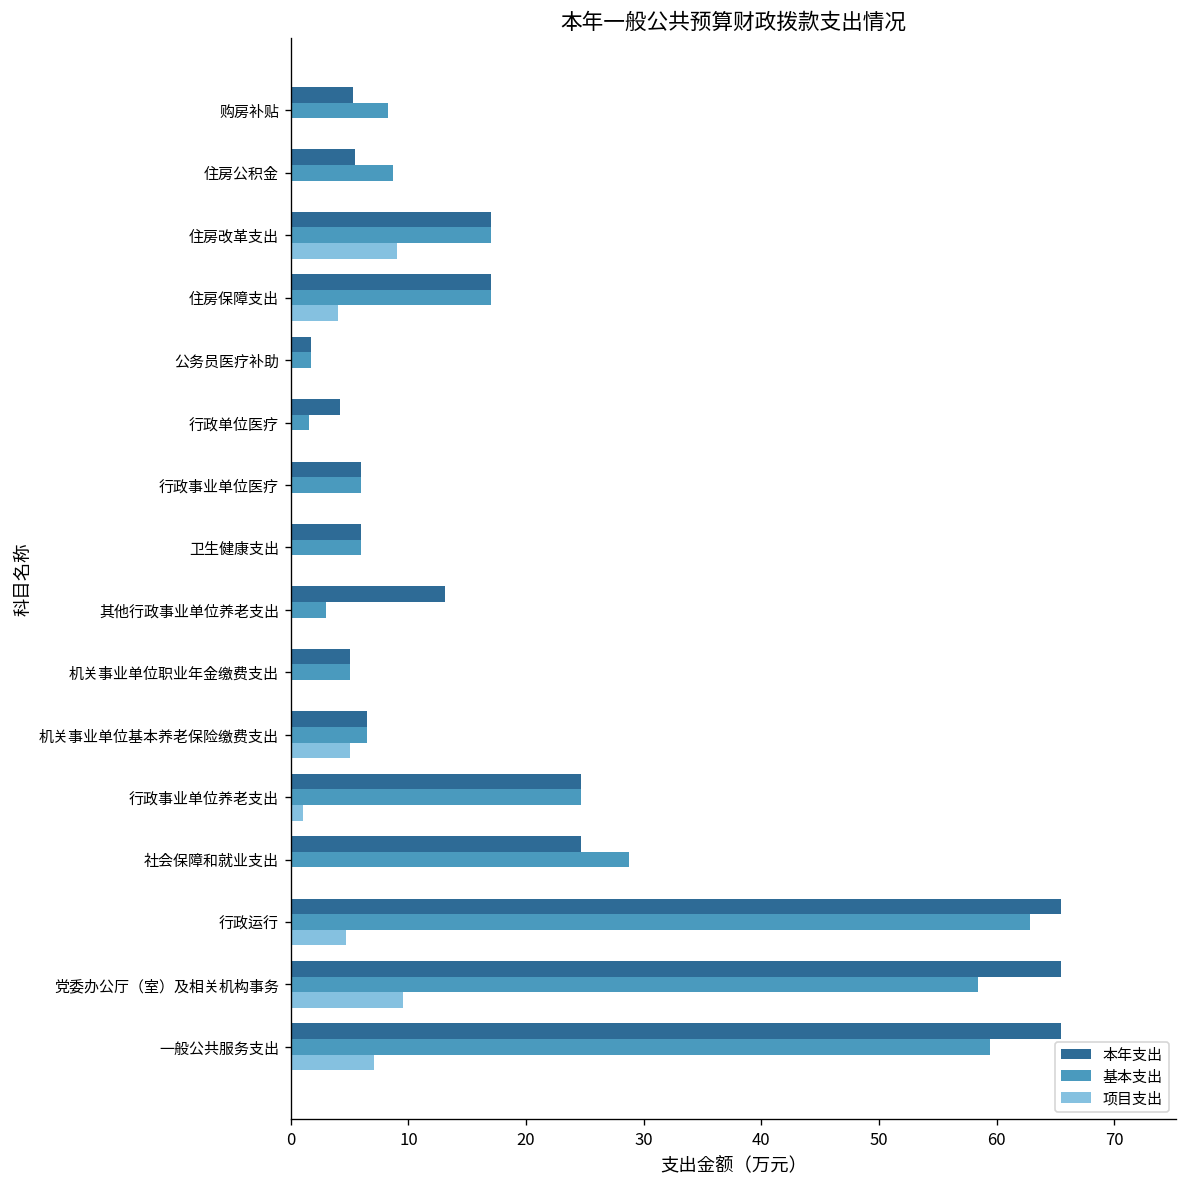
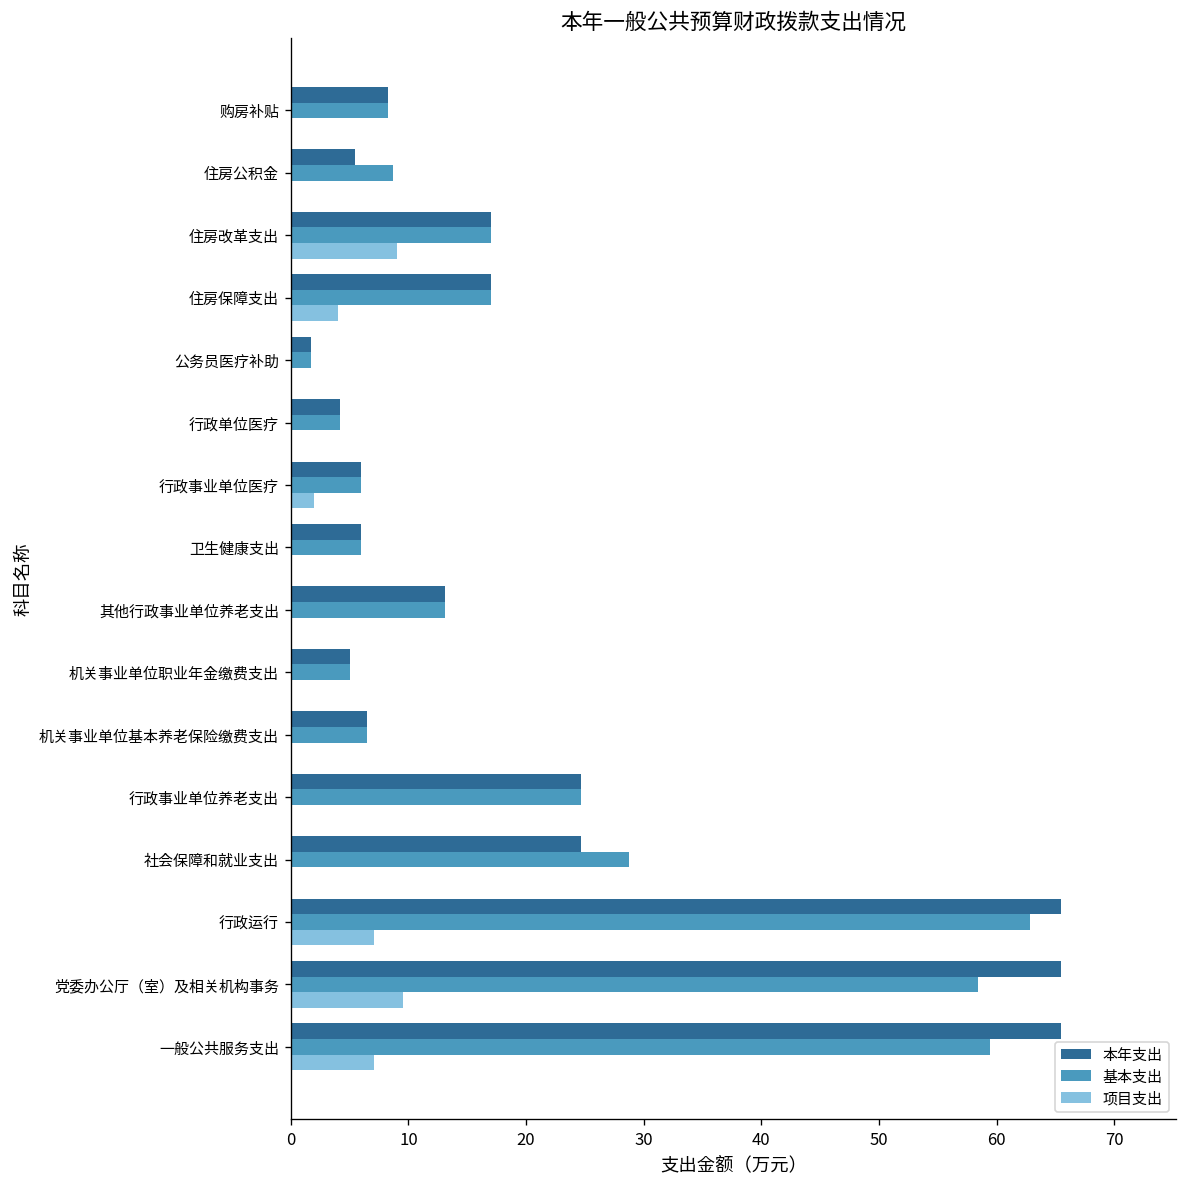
本年支出, 购房补贴: 5 -> 8
基本支出, 行政单位医疗: 2 -> 4
项目支出, 行政事业单位医疗: 0 -> 2
基本支出, 其他行政事业单位养老支出: 3 -> 13
项目支出, 机关事业单位基本养老保险缴费支出: 5 -> 0
项目支出, 行政事业单位养老支出: 1 -> 0
项目支出, 行政运行: 5 -> 7
